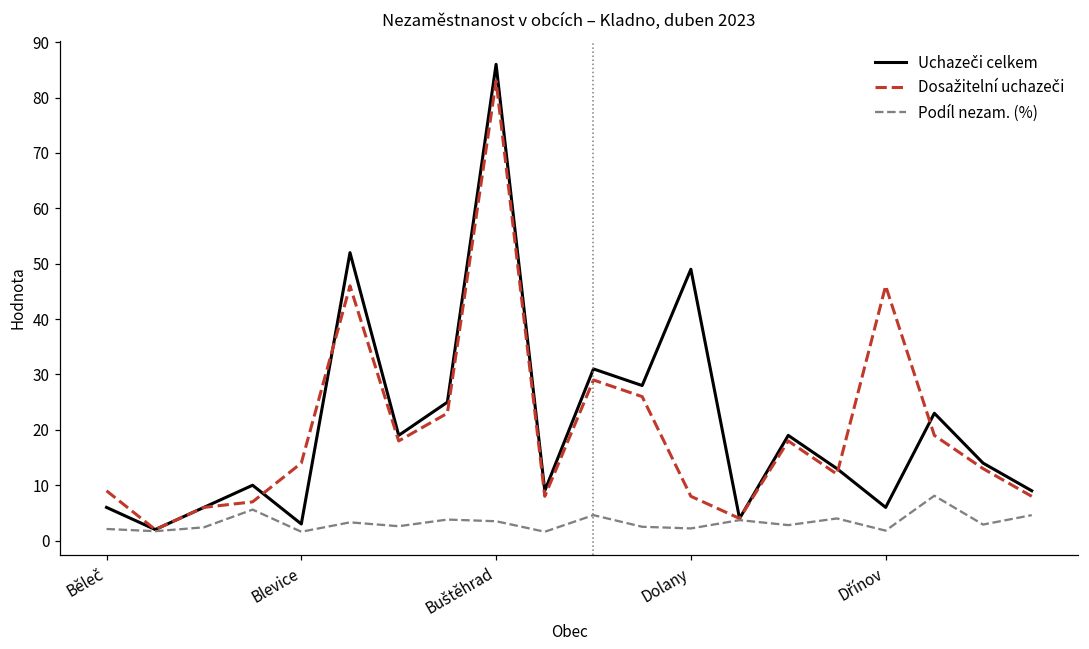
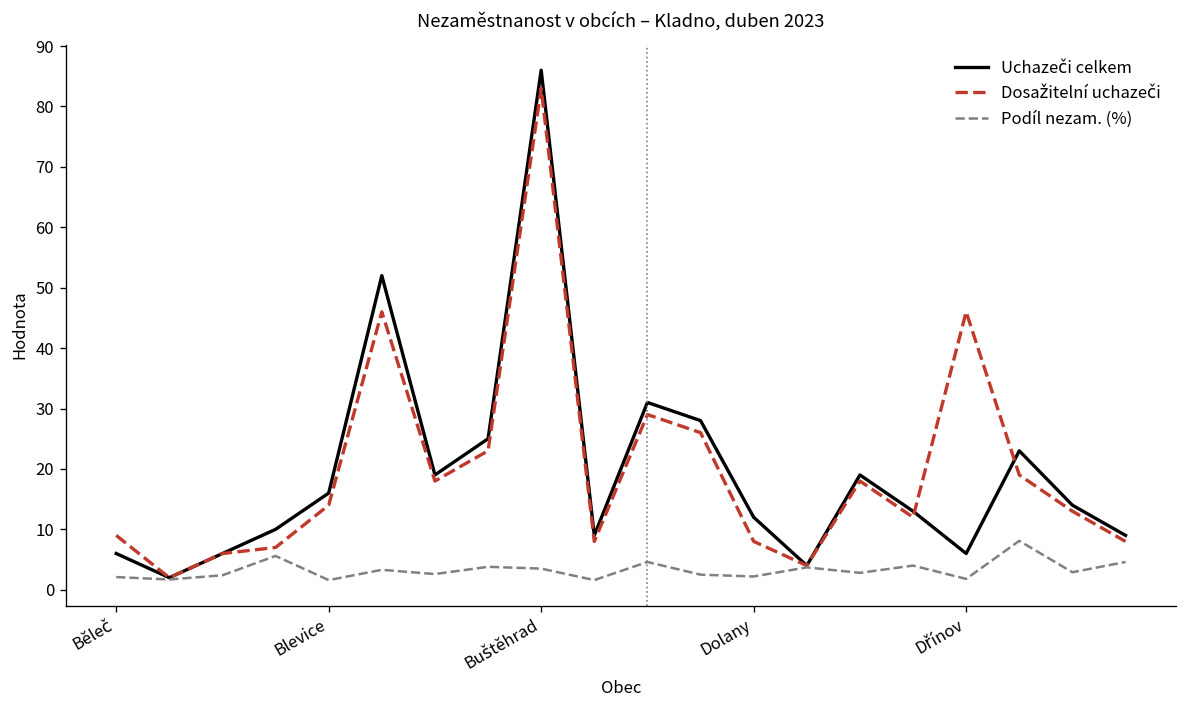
Uchazeči celkem, Blevice: 3 -> 16
Uchazeči celkem, Dolany: 49 -> 12
